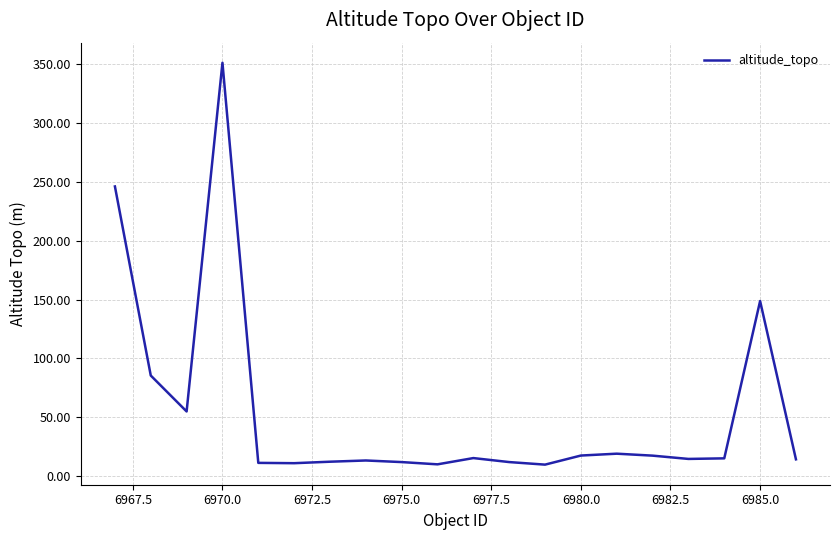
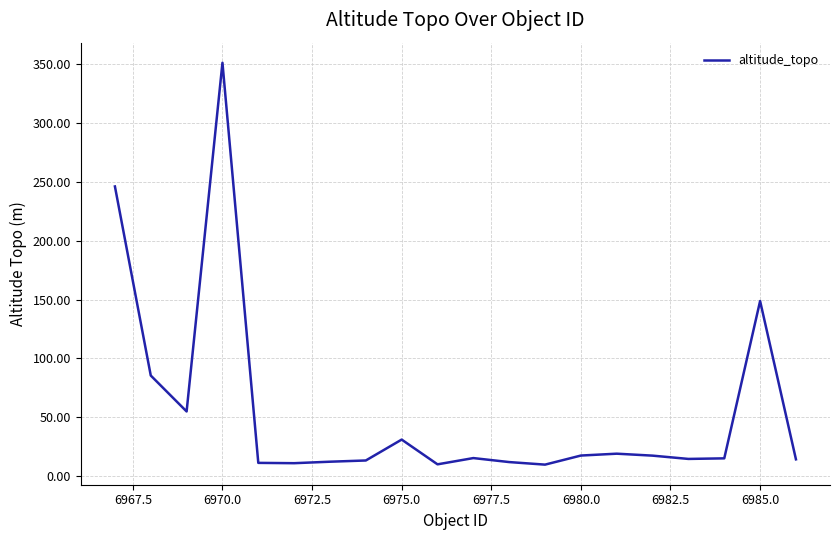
6975.0: 12 -> 31
